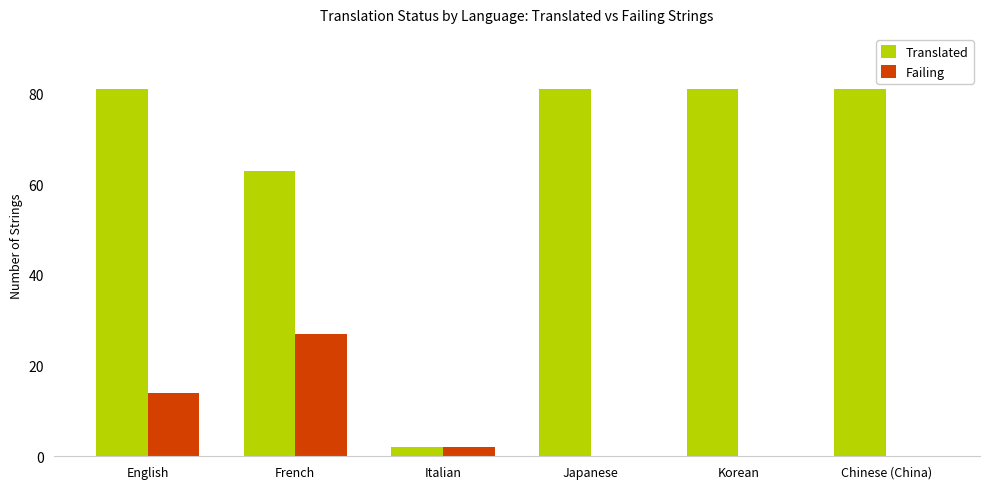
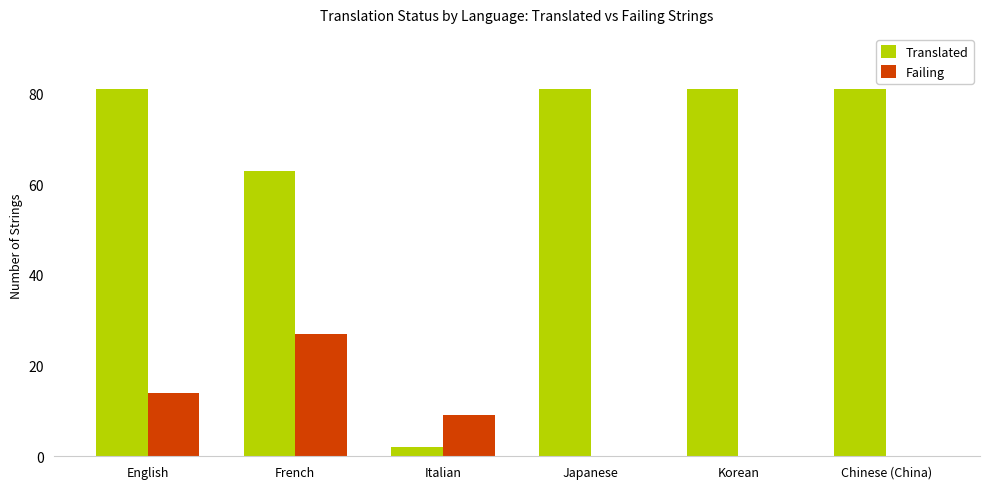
Failing, Italian: 2 -> 9
